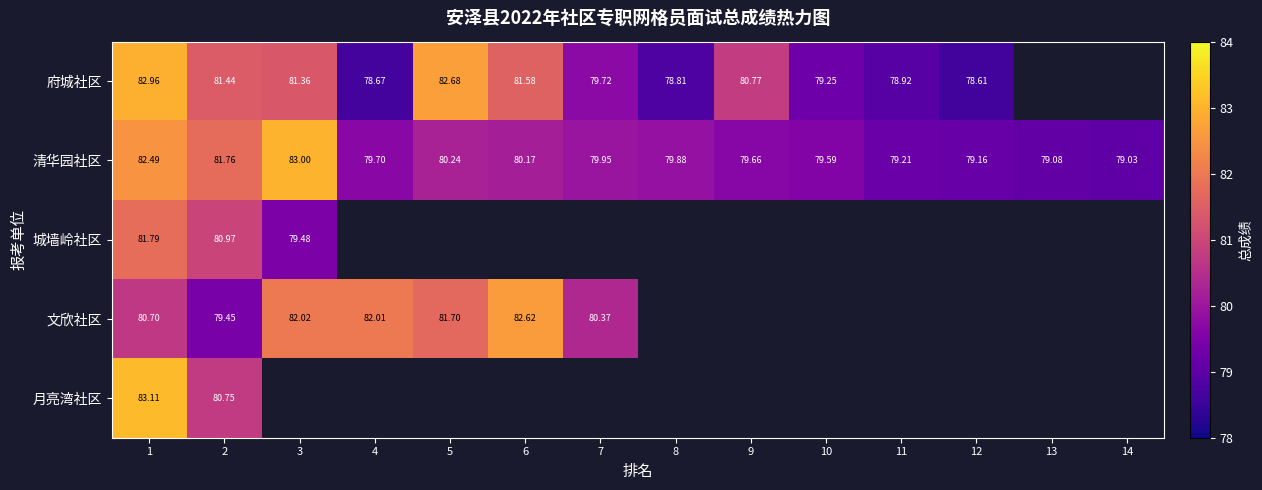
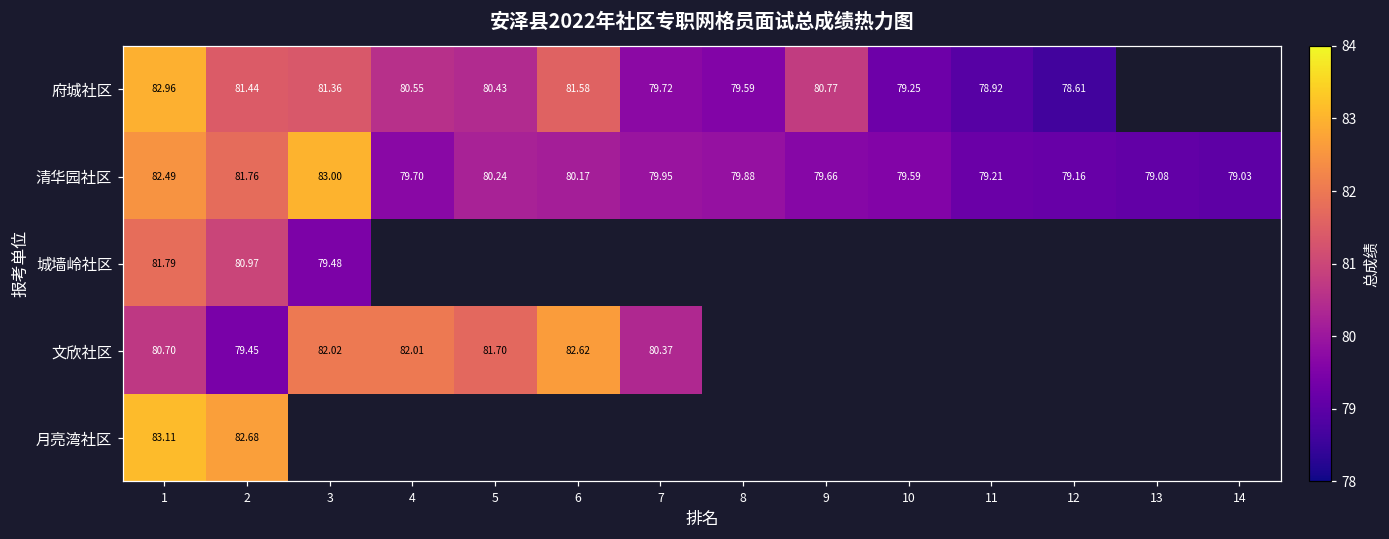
府城社区, 4: 78.67 -> 80.55
府城社区, 5: 82.68 -> 80.43
府城社区, 8: 78.81 -> 79.59
月亮湾社区, 2: 80.75 -> 82.68
